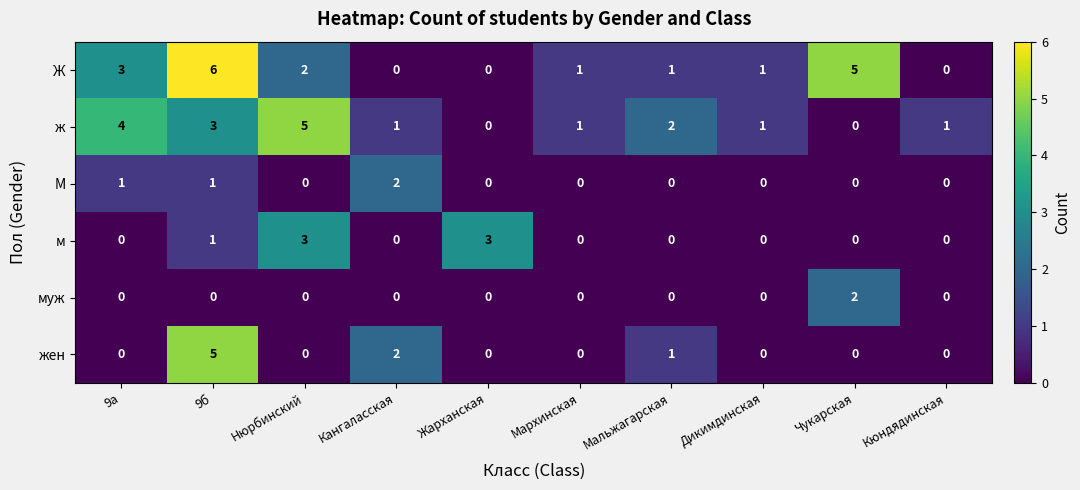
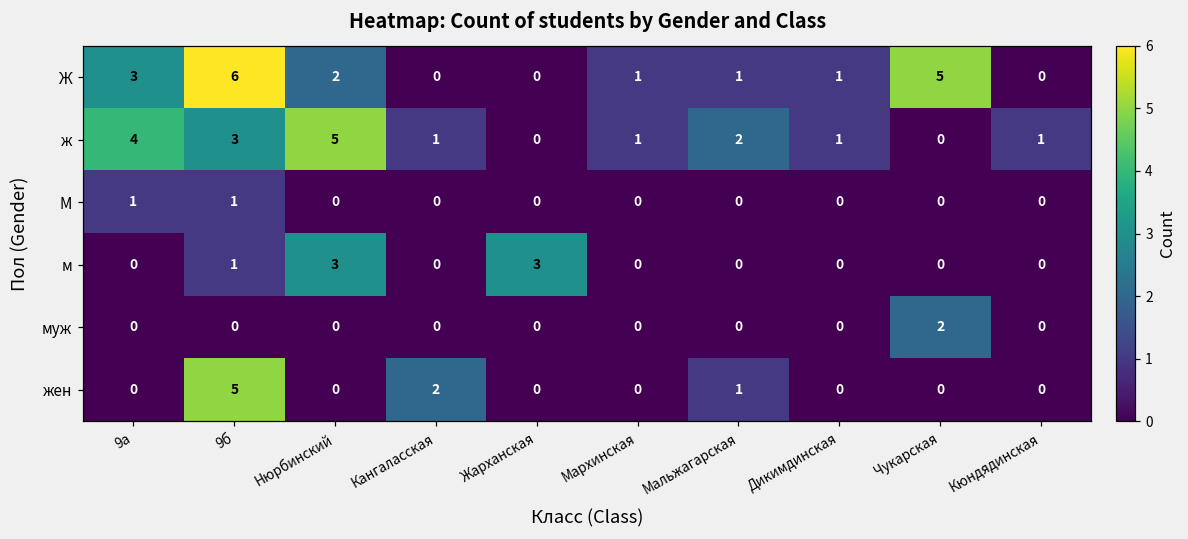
М, Кангаласская: 2 -> 0
